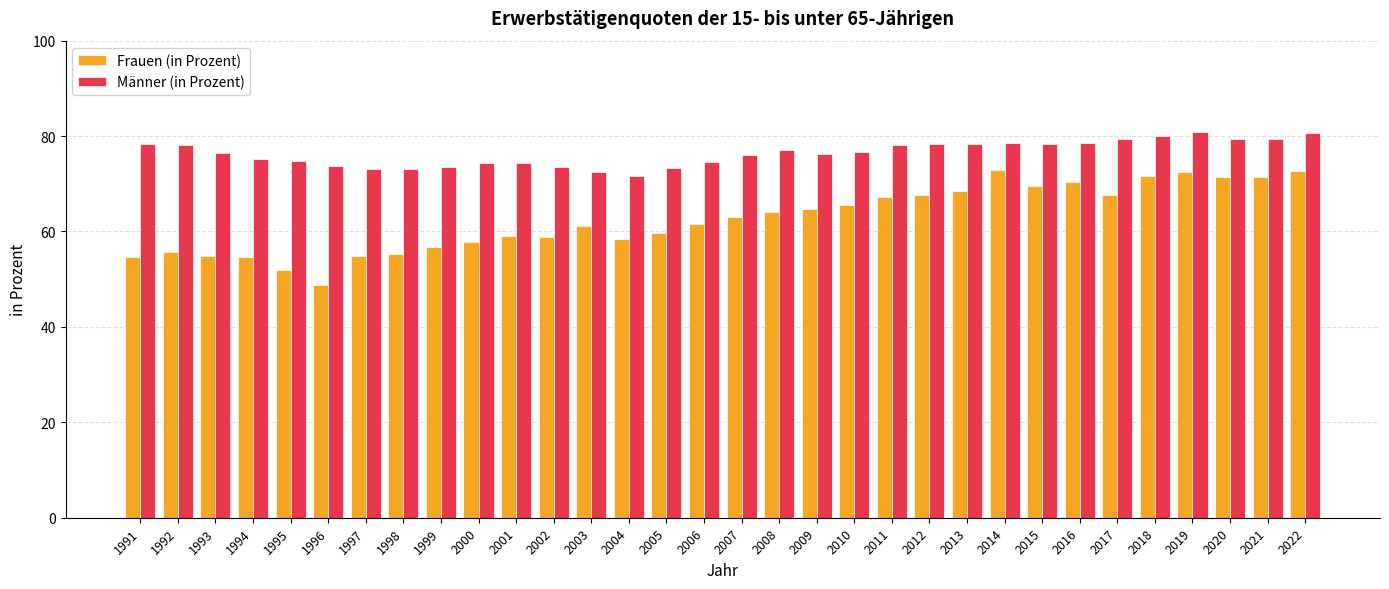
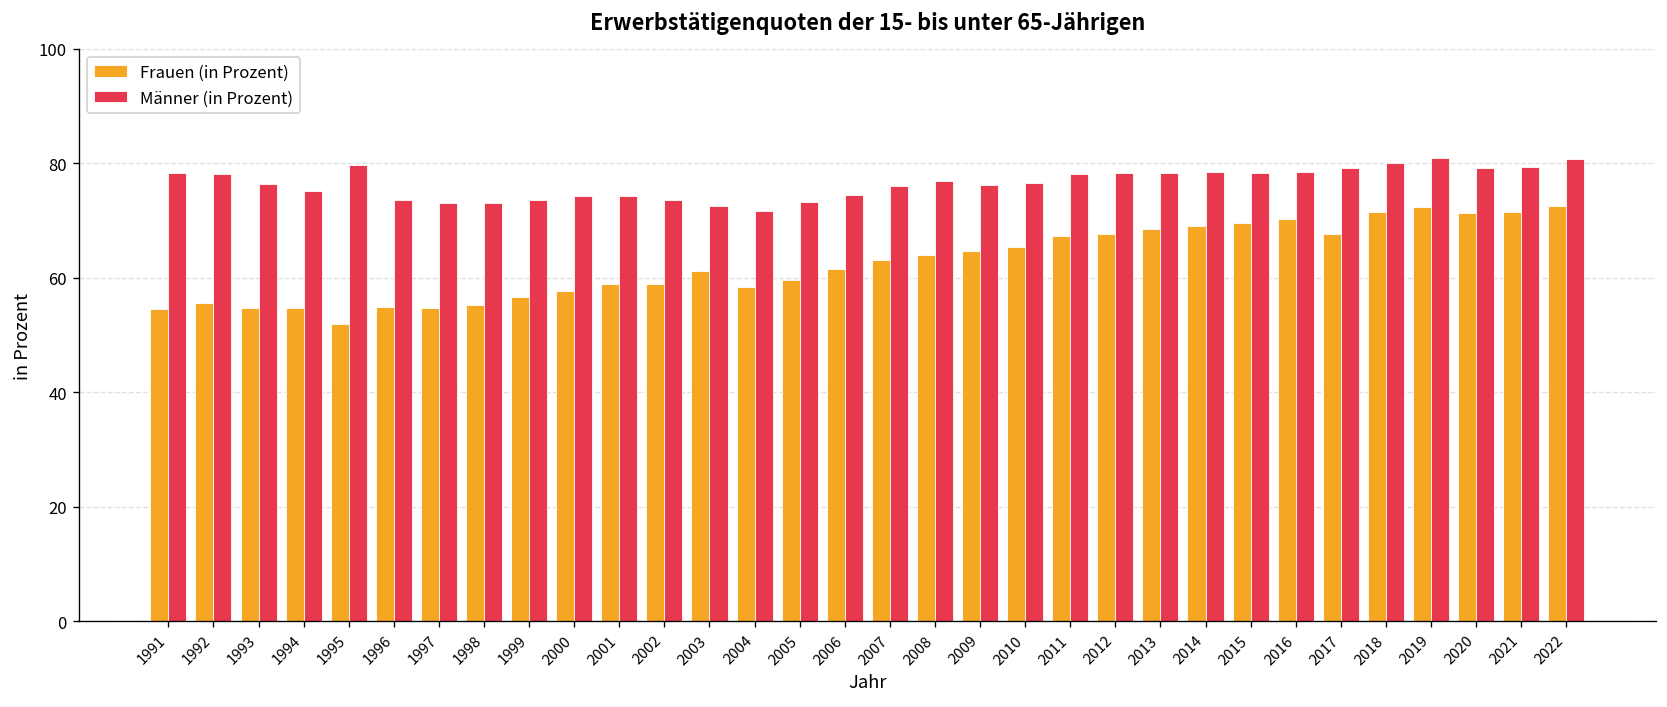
Männer (in Prozent), 1995: 75 -> 80
Frauen (in Prozent), 1996: 49 -> 55
Frauen (in Prozent), 2014: 73 -> 69
